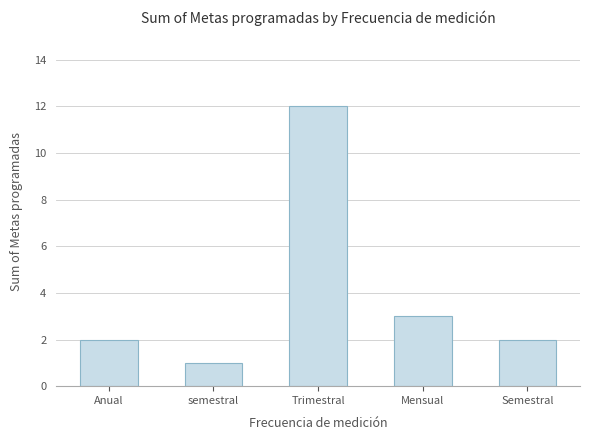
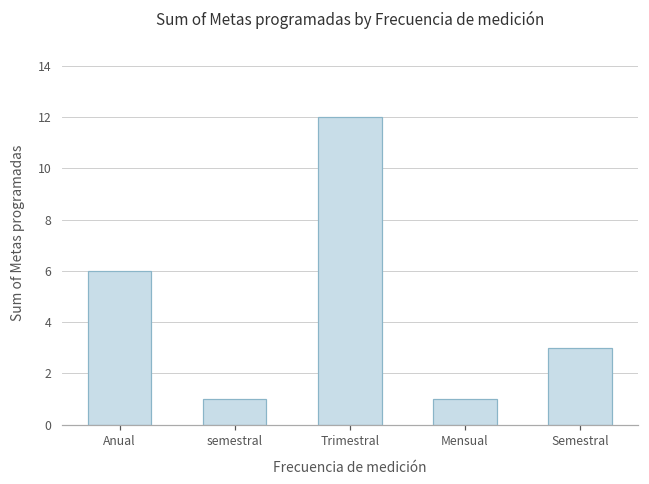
Anual: 2 -> 6
Mensual: 3 -> 1
Semestral: 2 -> 3
